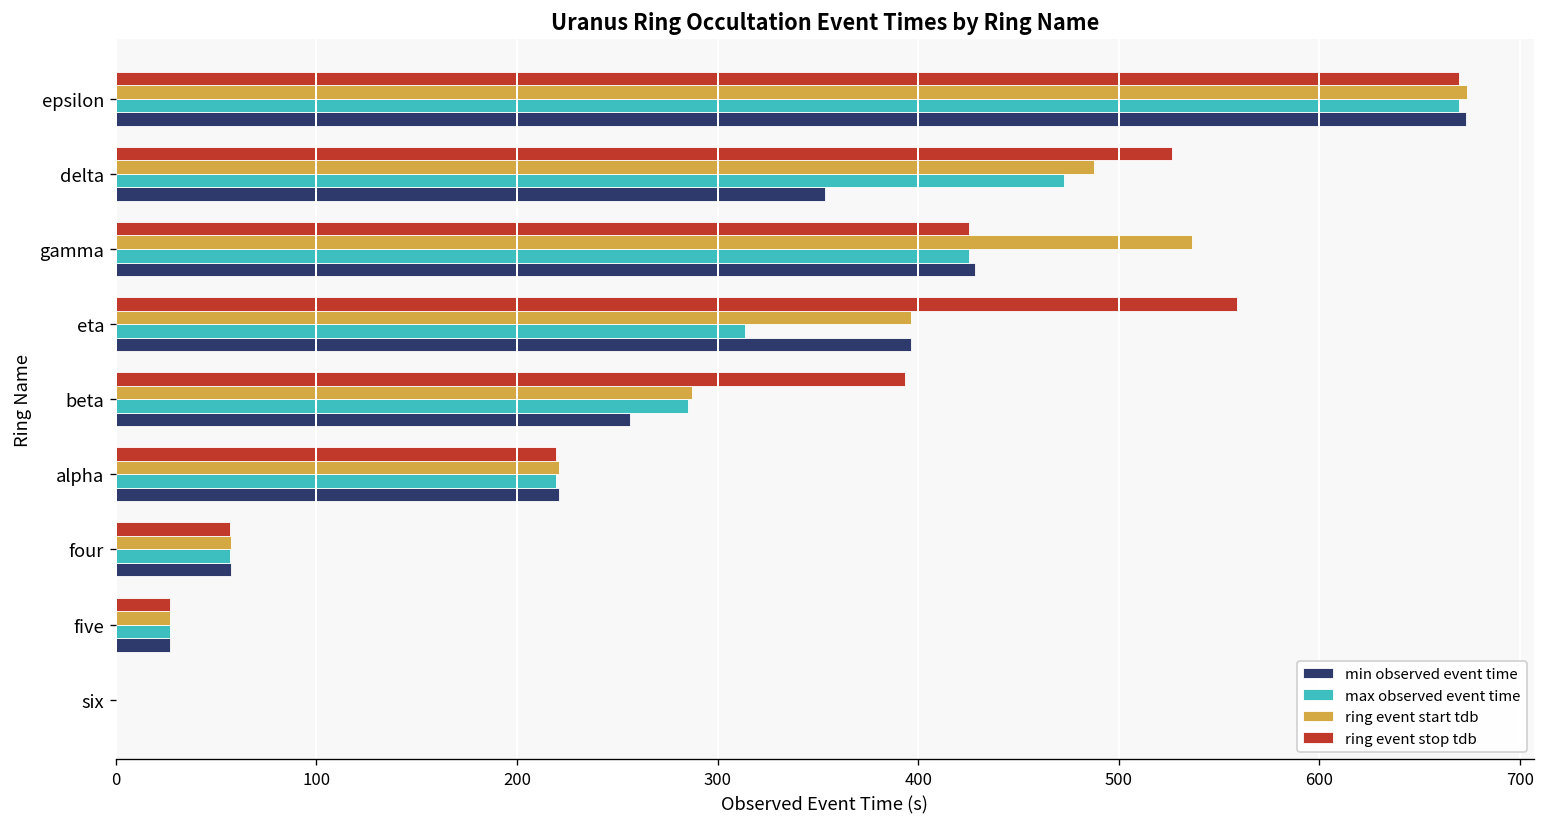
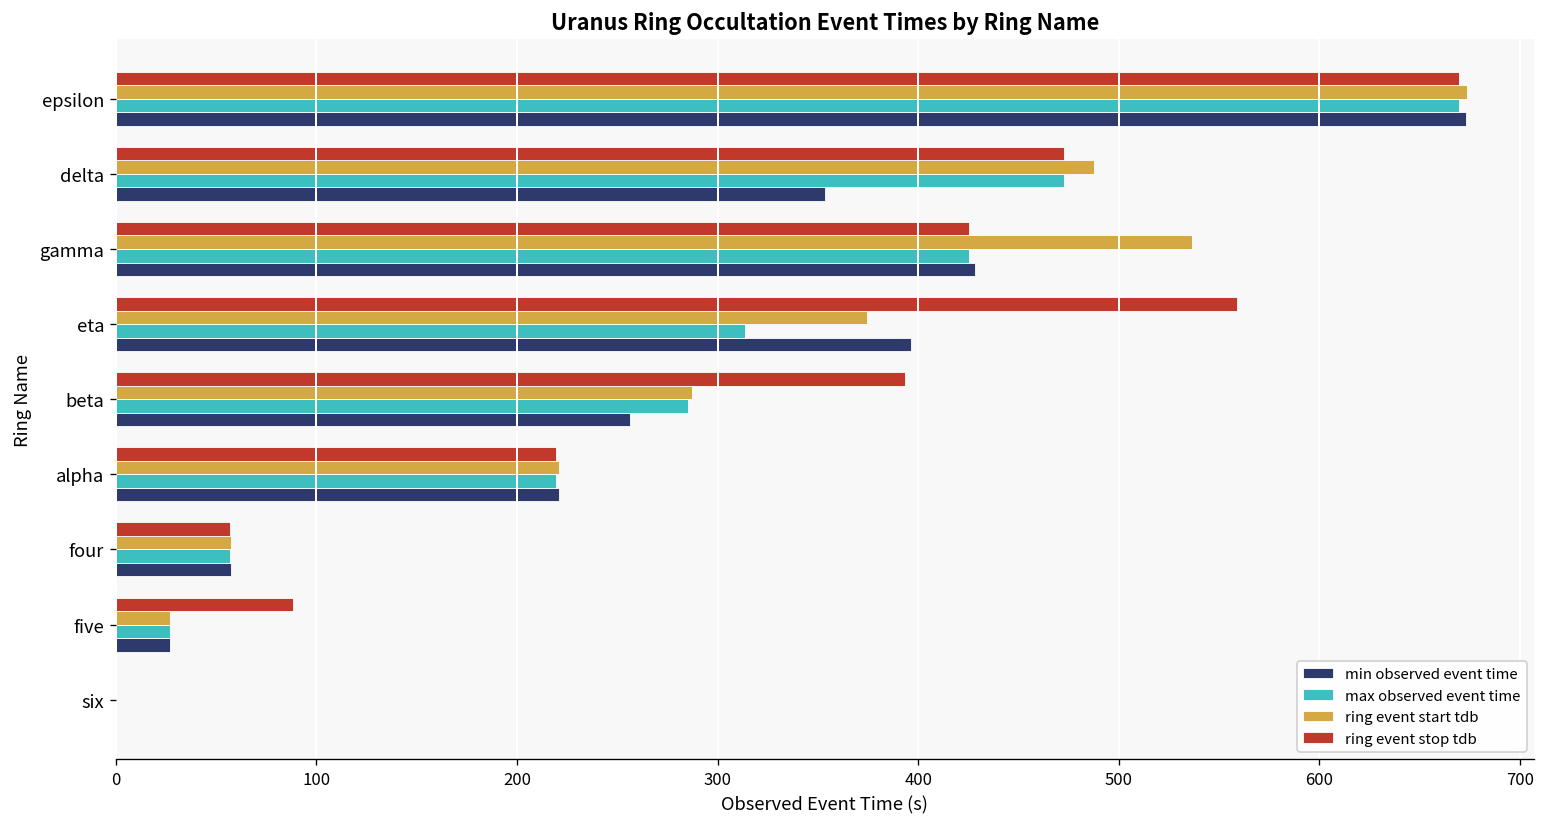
ring event stop tdb, delta: 526 -> 472
ring event start tdb, eta: 396 -> 375
ring event stop tdb, five: 27 -> 88
